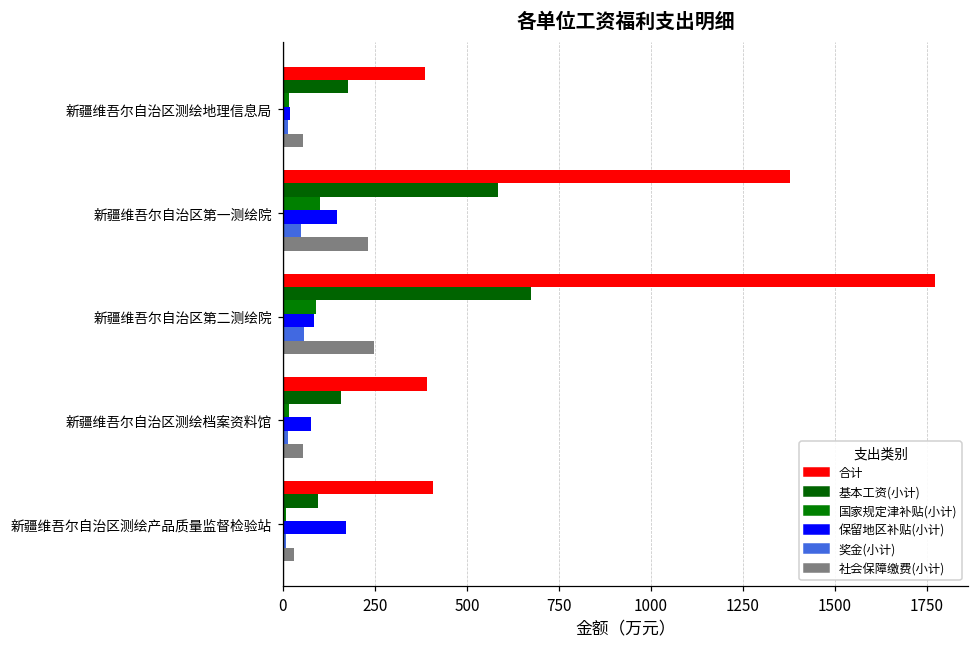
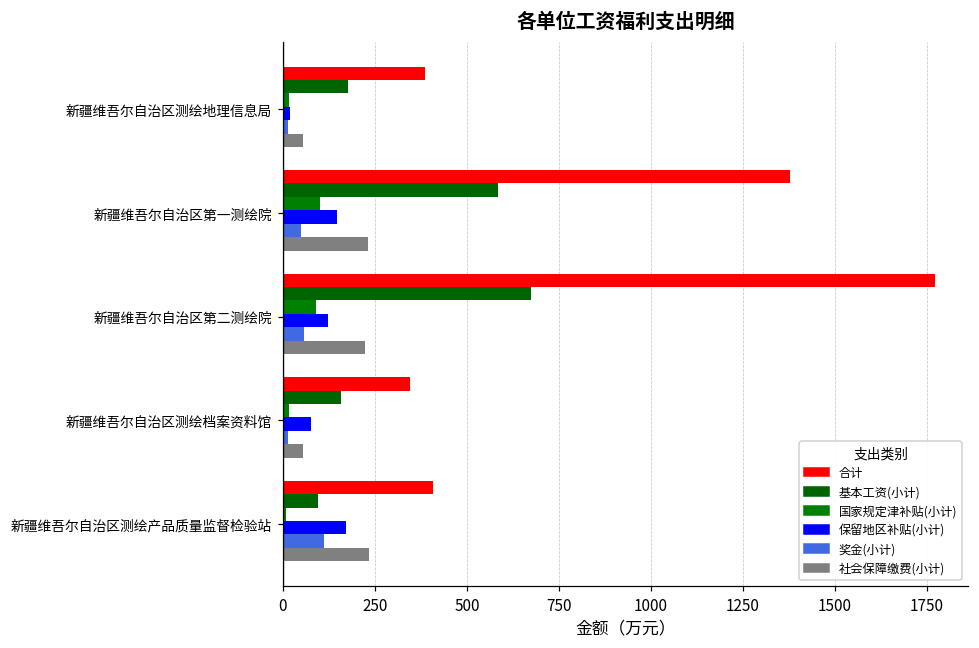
保留地区补贴(小计), 新疆维吾尔自治区第二测绘院: 80 -> 120
社会保障缴费(小计), 新疆维吾尔自治区第二测绘院: 250 -> 220
合计, 新疆维吾尔自治区测绘档案资料馆: 390 -> 350
奖金(小计), 新疆维吾尔自治区测绘产品质量监督检验站: 10 -> 110
社会保障缴费(小计), 新疆维吾尔自治区测绘产品质量监督检验站: 30 -> 230
